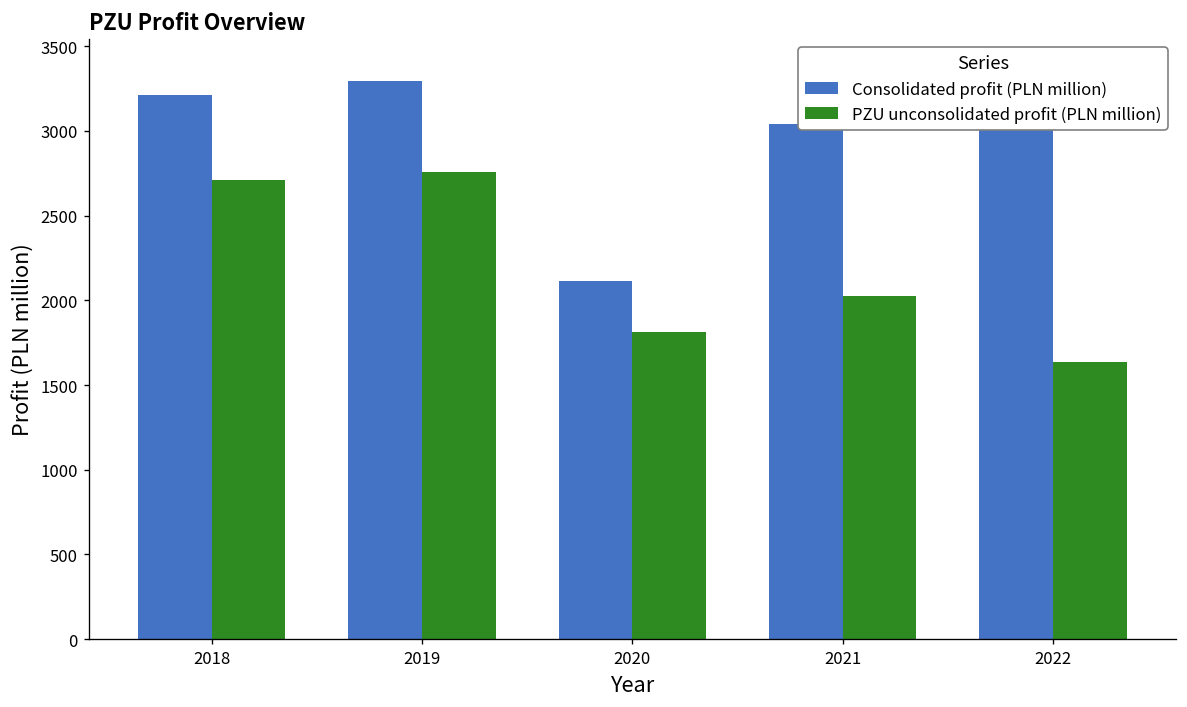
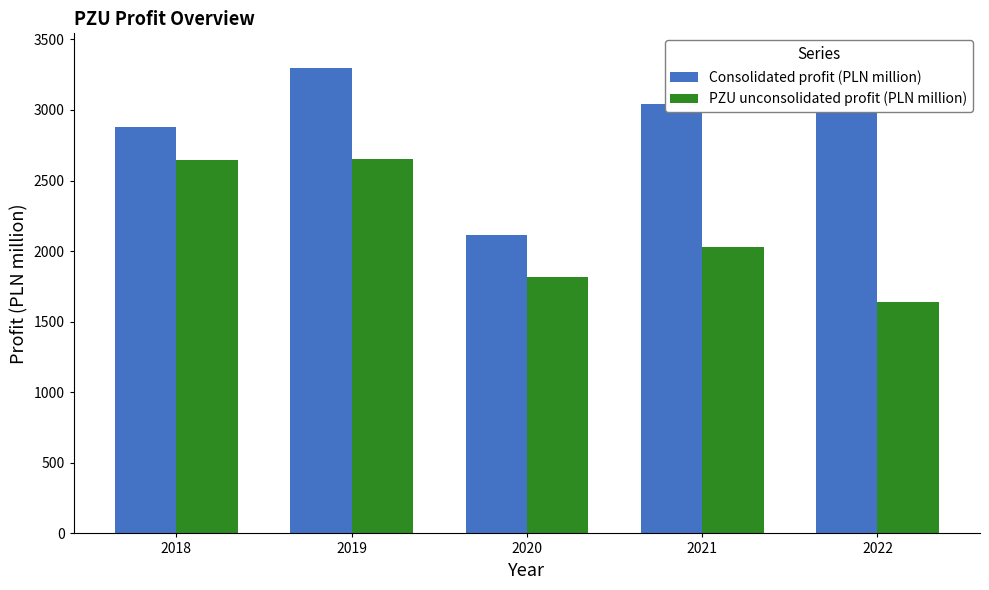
Consolidated profit (PLN million), 2018: 3210 -> 2880
PZU unconsolidated profit (PLN million), 2018: 2710 -> 2650
PZU unconsolidated profit (PLN million), 2019: 2760 -> 2650
